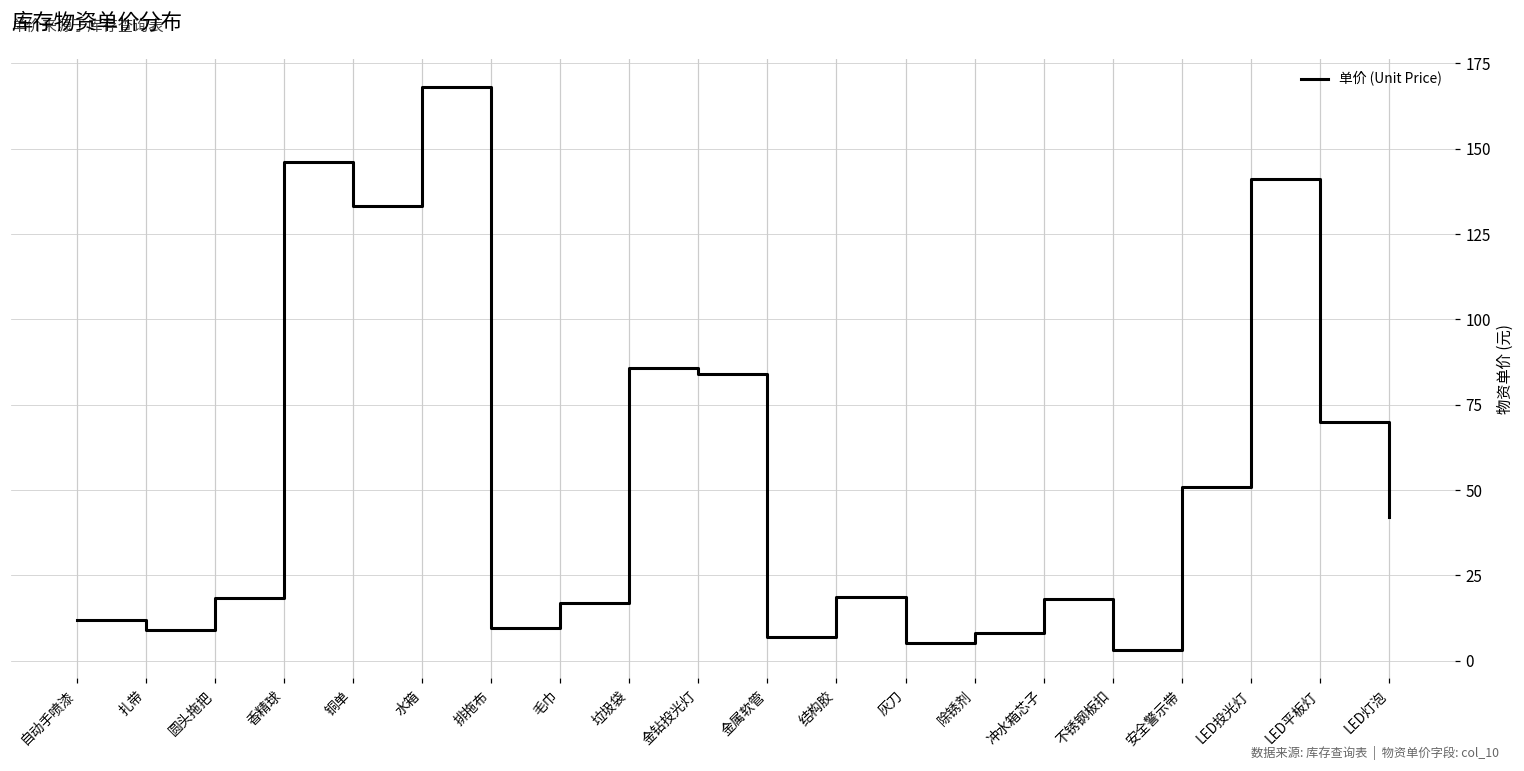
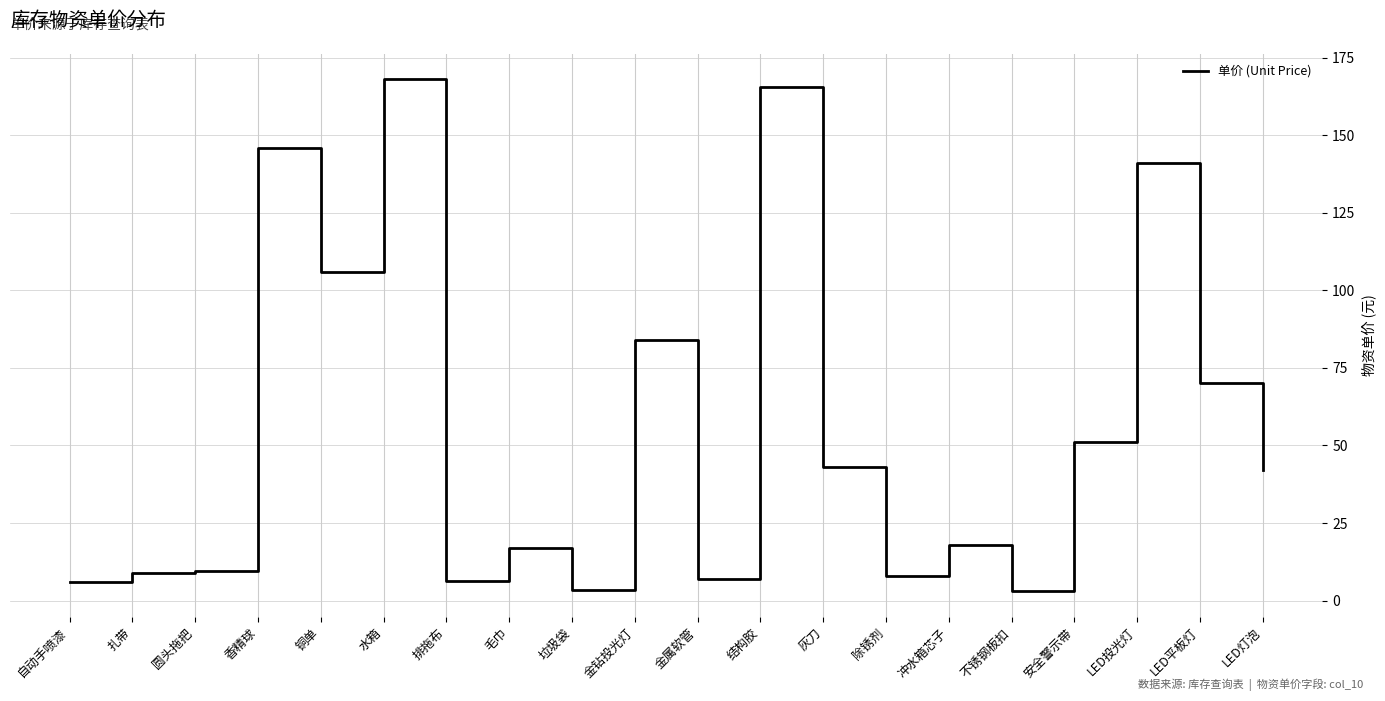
自动手喷漆: 12 -> 6
圆头拖把: 18 -> 10
铜单: 133 -> 106
排拖布: 10 -> 6
垃圾袋: 86 -> 4
结构胶: 19 -> 166
灰刀: 5 -> 43
